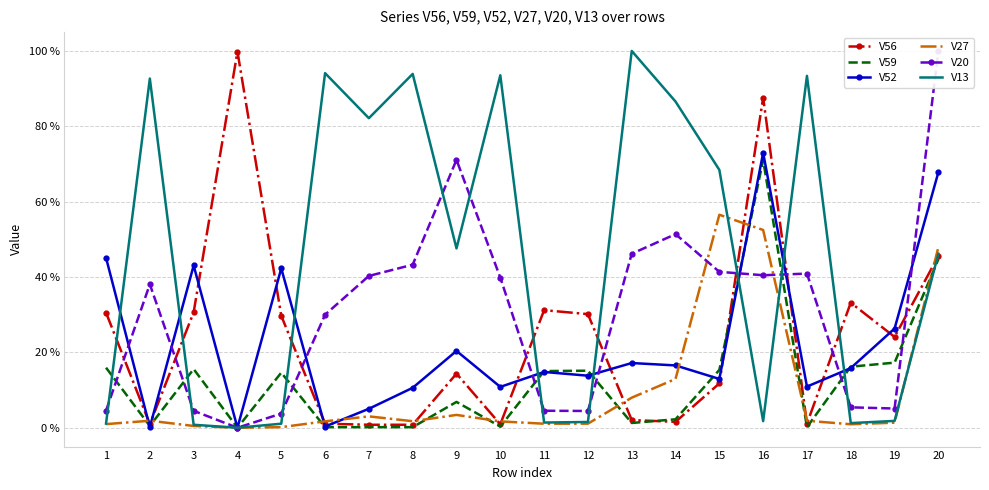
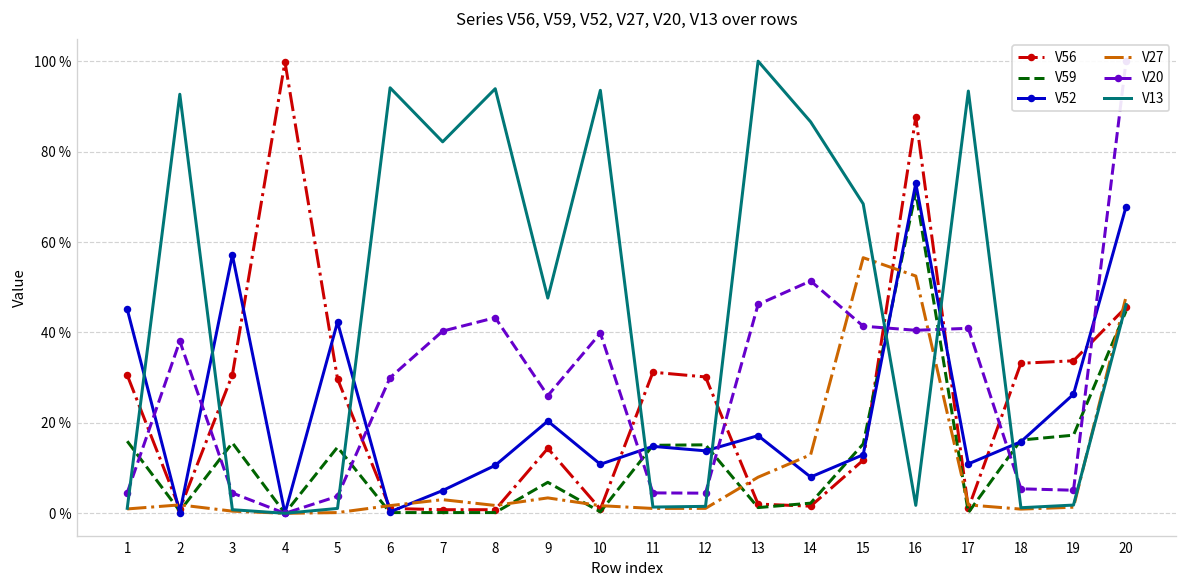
V52, 3: 43 % -> 57 %
V20, 9: 71 % -> 26 %
V52, 14: 17 % -> 8 %
V56, 19: 24 % -> 34 %
